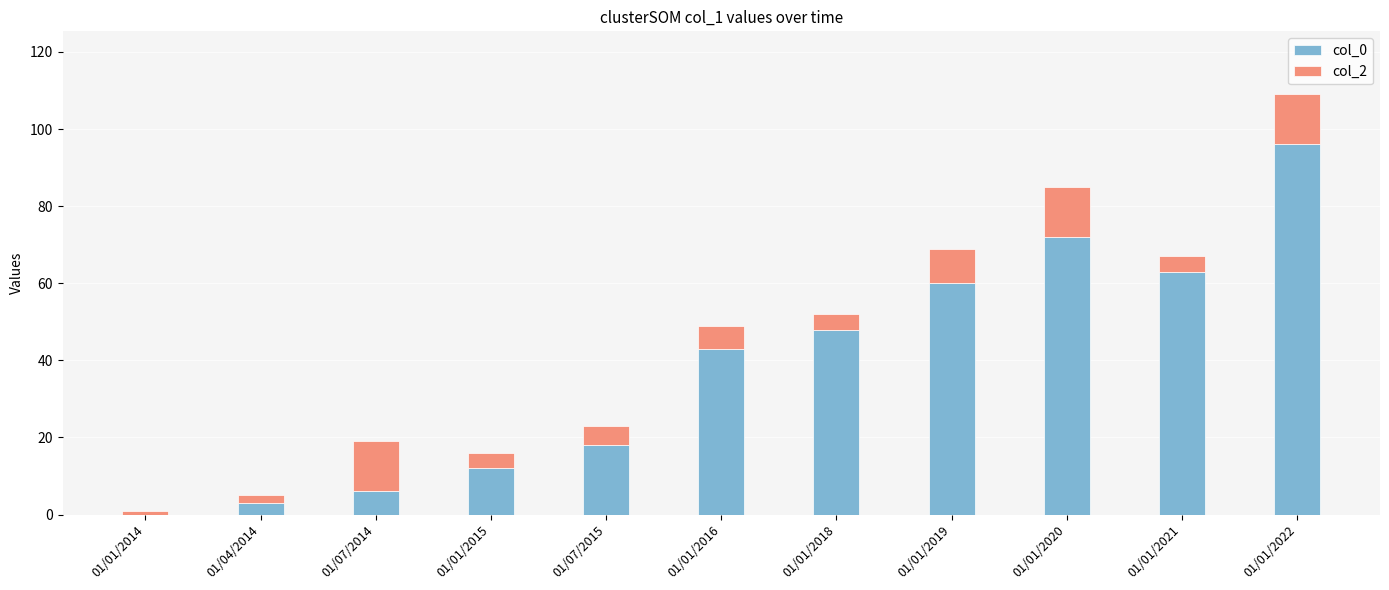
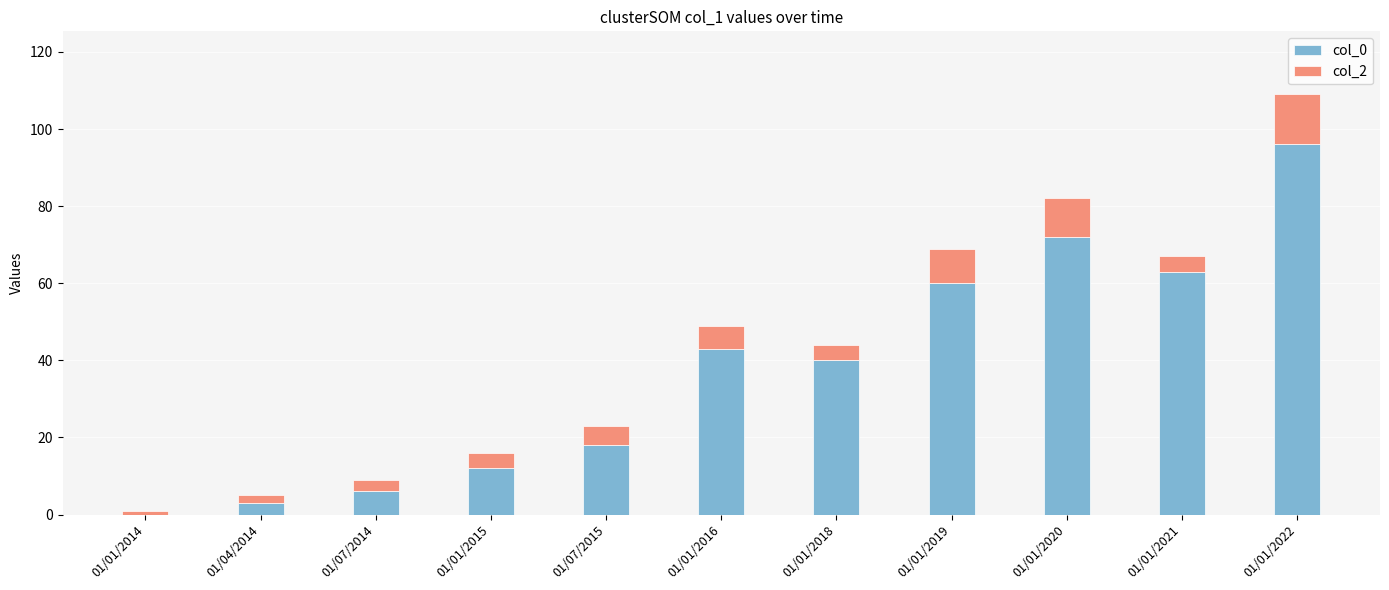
col_2, 01/07/2014: 13 -> 3
col_0, 01/01/2018: 48 -> 40
col_2, 01/01/2020: 13 -> 10
